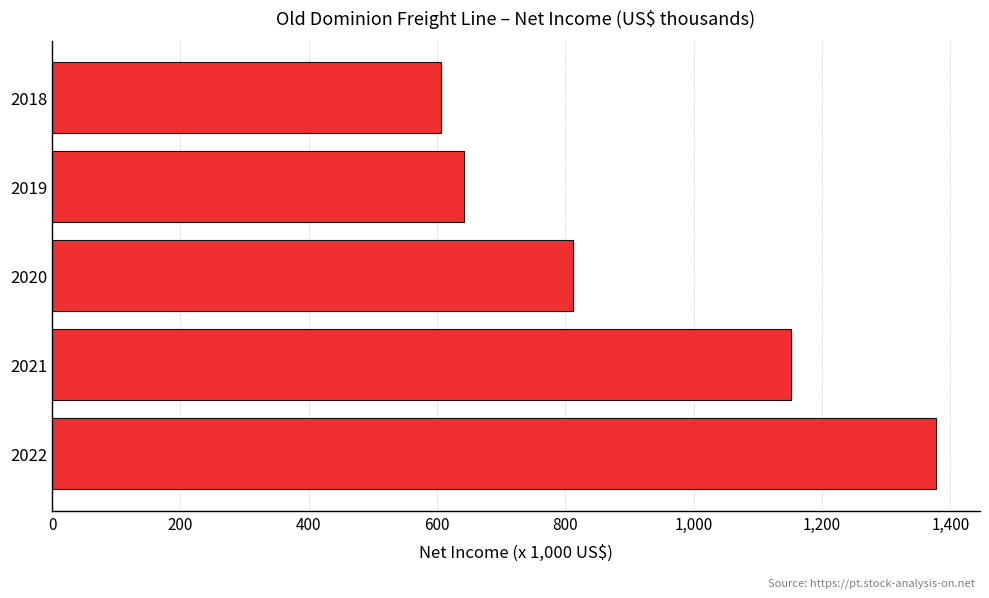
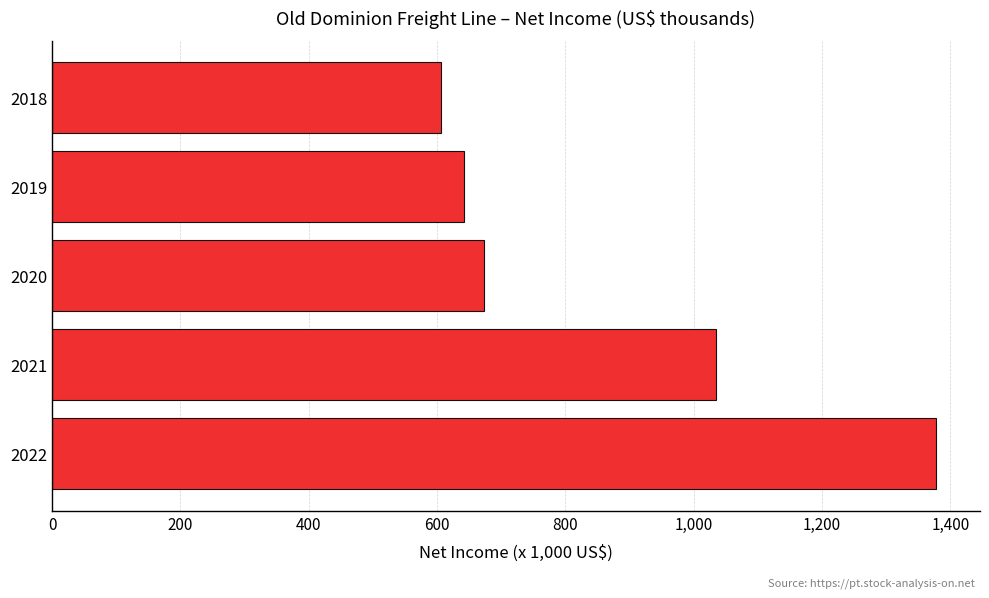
2020: 810 -> 670
2021: 1,150 -> 1,030
